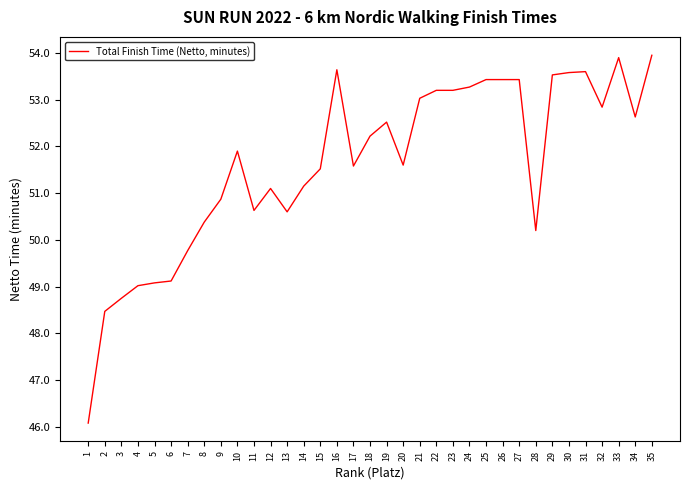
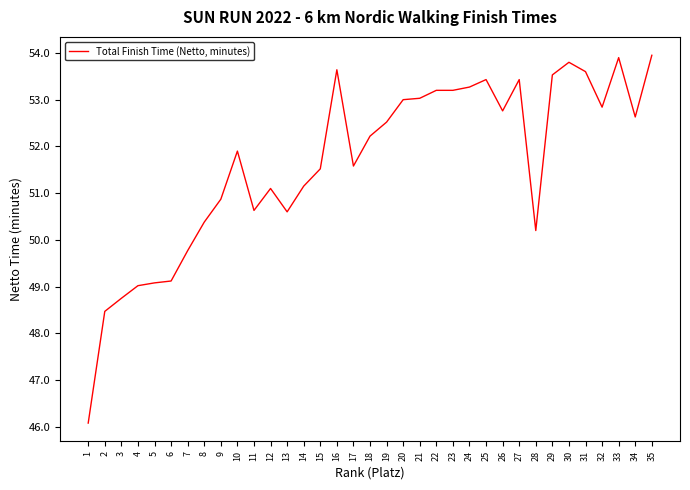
20: 51.6 -> 53.0
26: 53.4 -> 52.8
30: 53.6 -> 53.8
